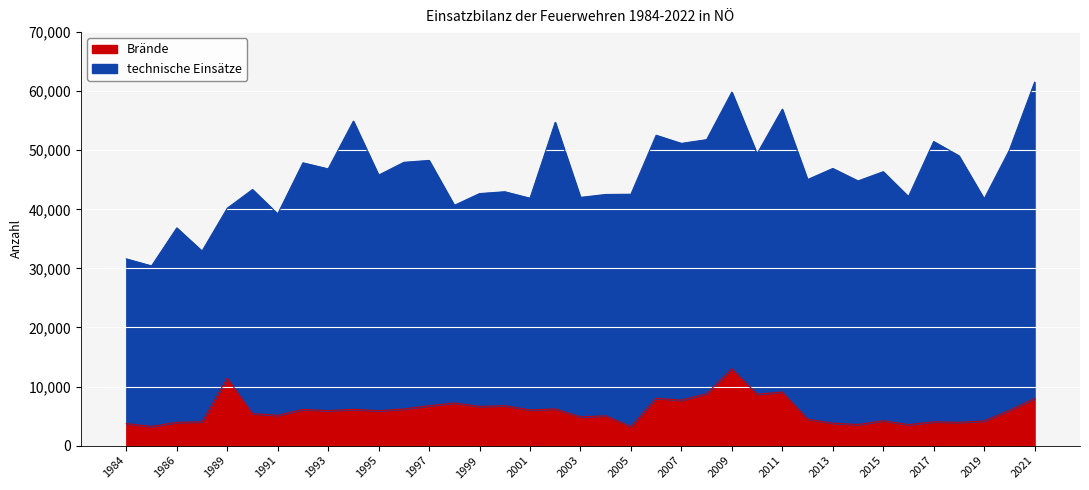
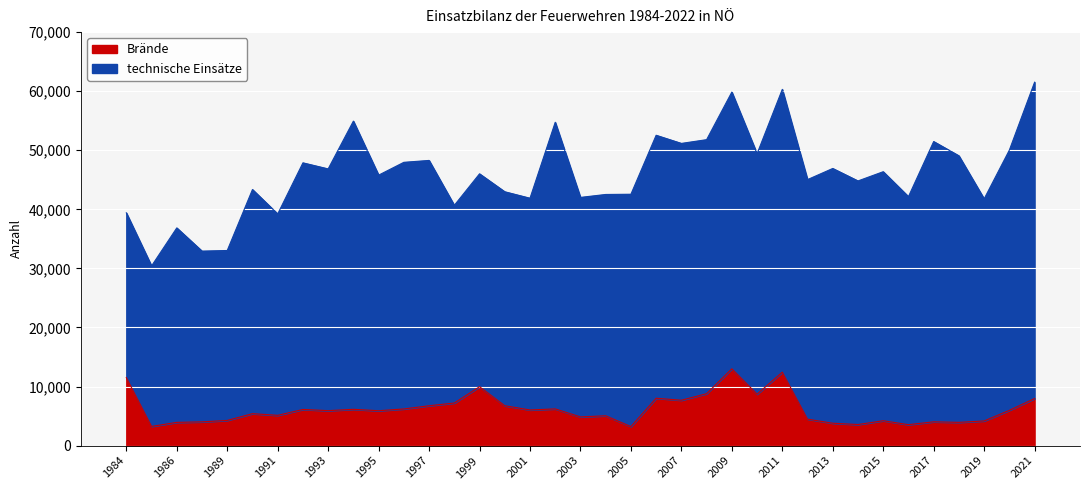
Brände, 1984: 4,000 -> 12,000
Brände, 1989: 11,000 -> 4,000
Brände, 1999: 7,000 -> 10,000
Brände, 2011: 9,000 -> 12,000
